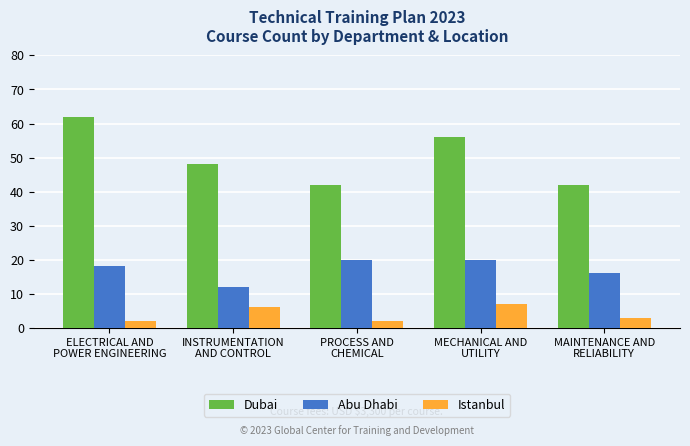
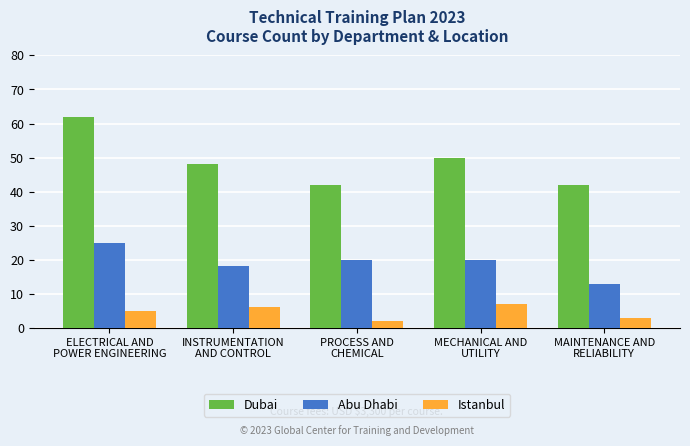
Abu Dhabi, ELECTRICAL AND POWER ENGINEERING: 18 -> 25
Istanbul, ELECTRICAL AND POWER ENGINEERING: 2 -> 5
Abu Dhabi, INSTRUMENTATION AND CONTROL: 12 -> 18
Dubai, MECHANICAL AND UTILITY: 56 -> 50
Abu Dhabi, MAINTENANCE AND RELIABILITY: 16 -> 13
